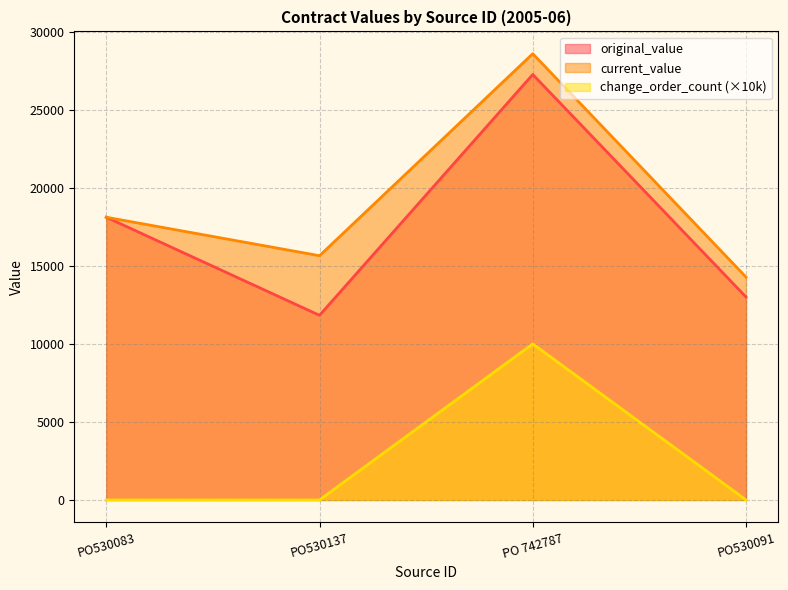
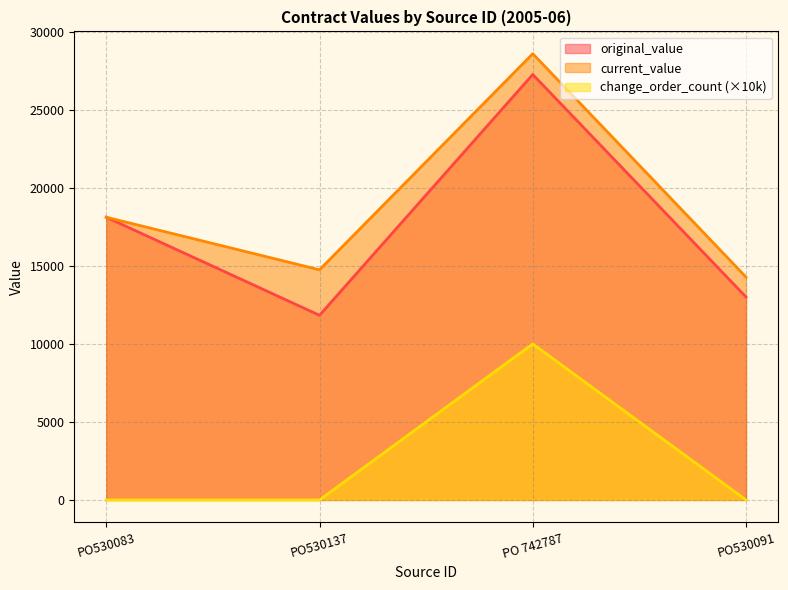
current_value, PO530137: 15700 -> 14700
